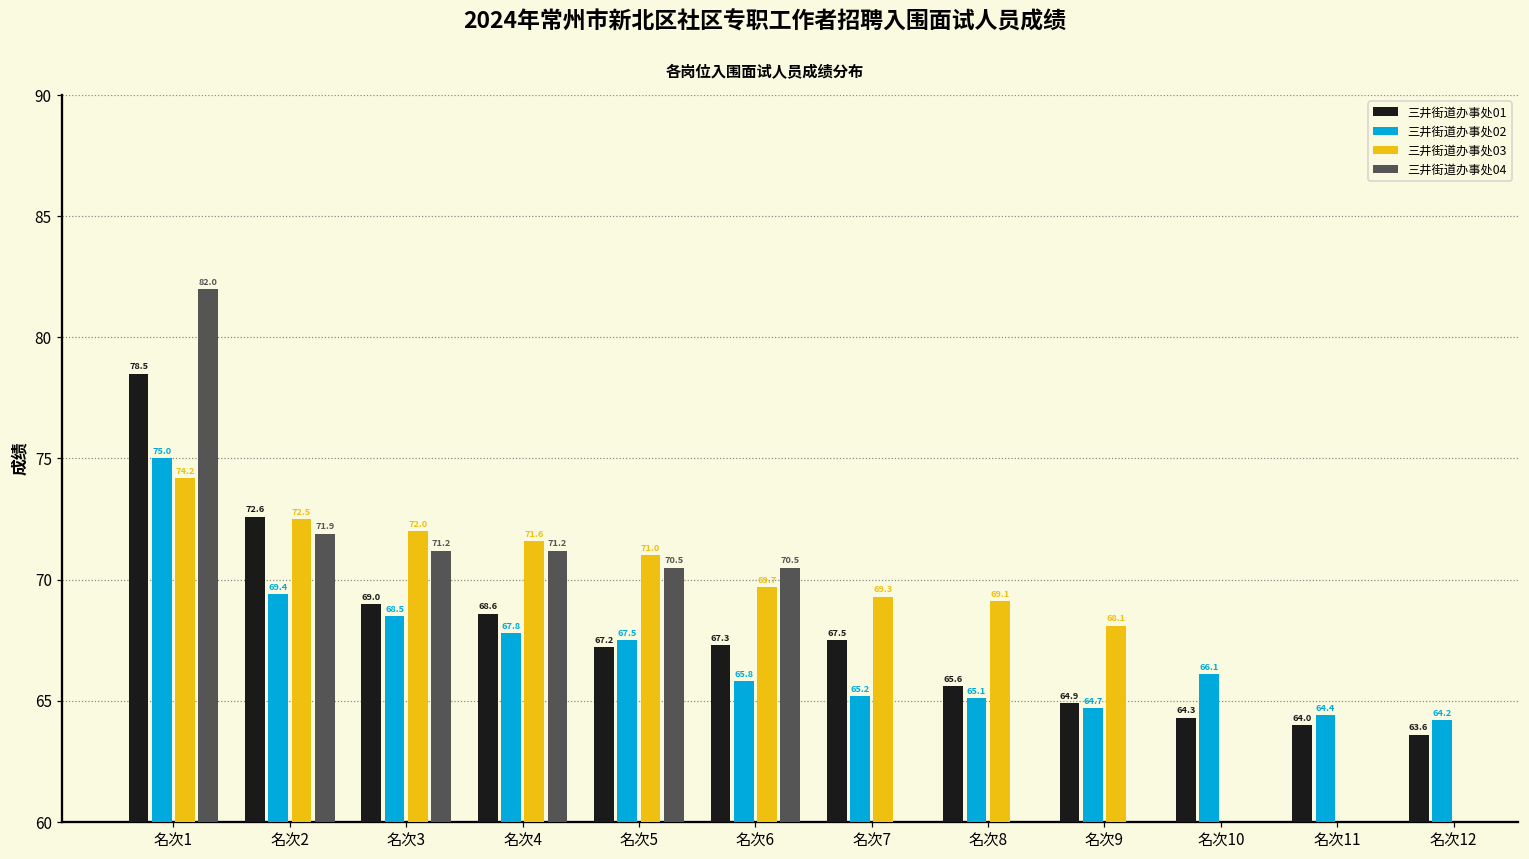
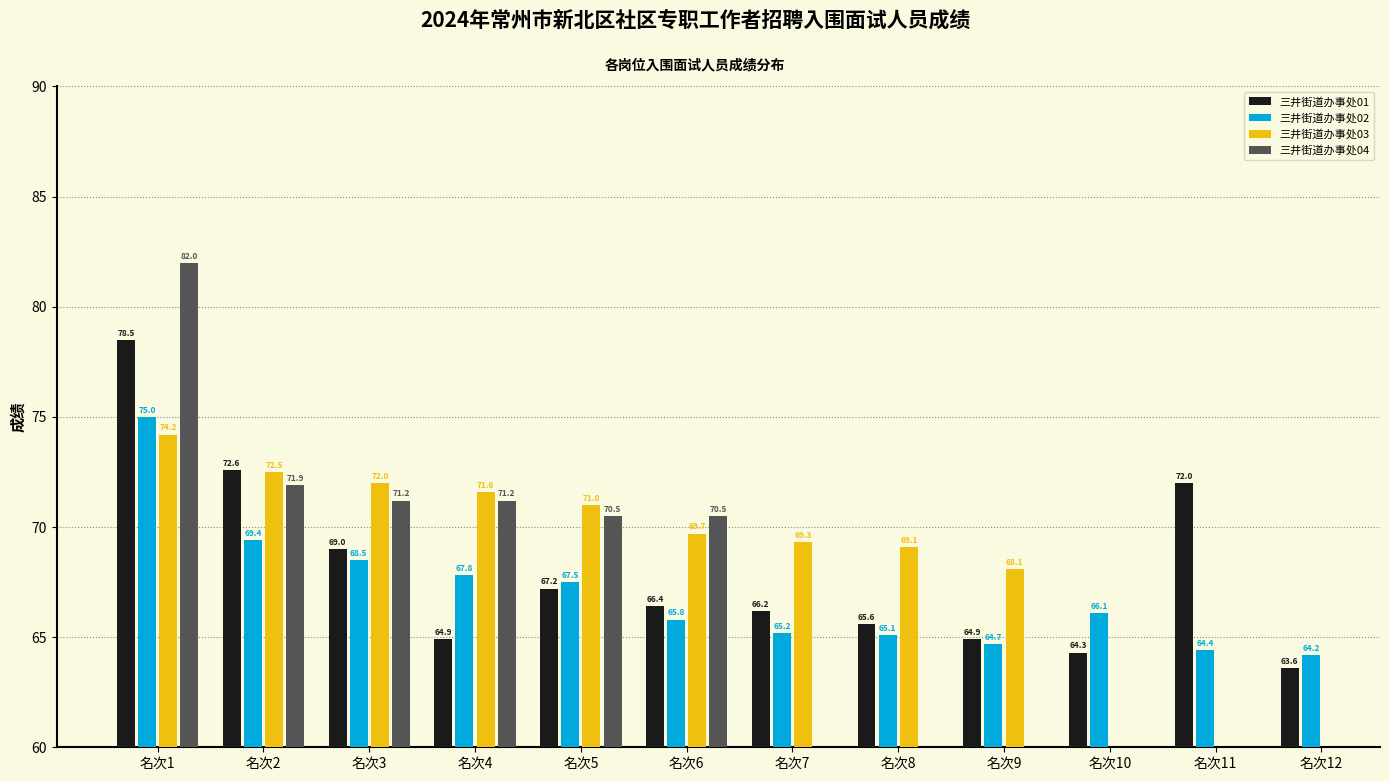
三井街道办事处01, 名次4: 68.6 -> 64.9
三井街道办事处01, 名次6: 67.3 -> 66.4
三井街道办事处01, 名次7: 67.5 -> 66.2
三井街道办事处01, 名次11: 64.0 -> 72.0
